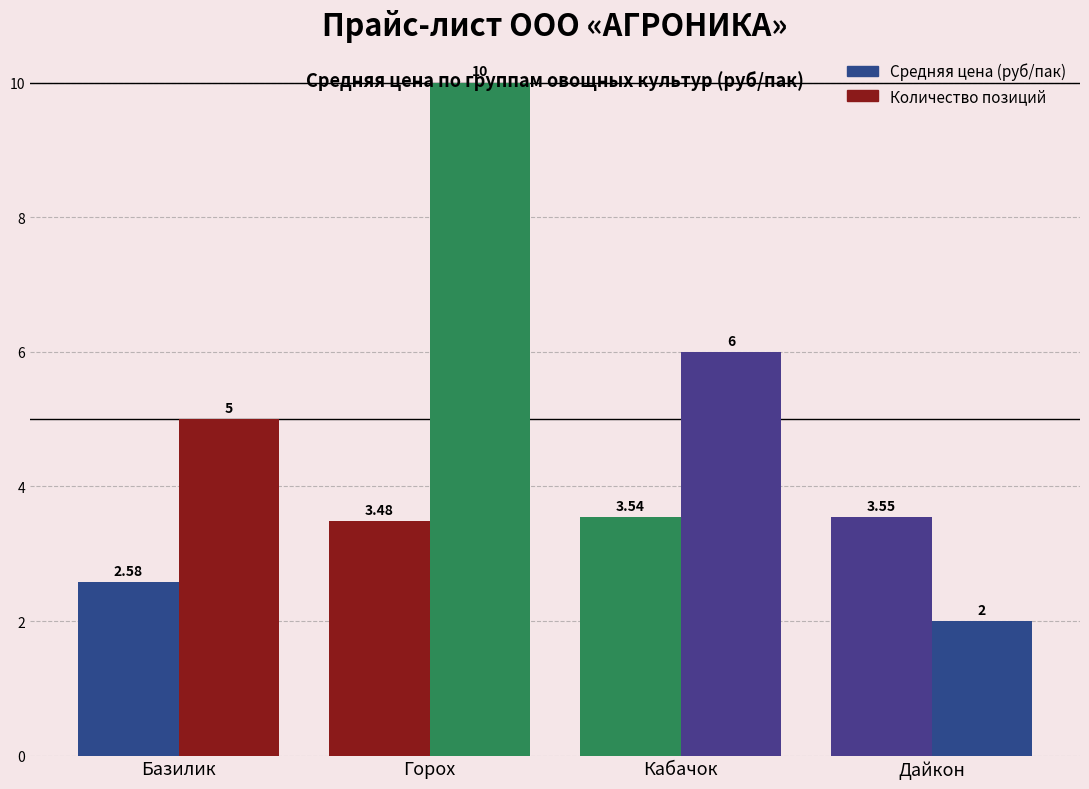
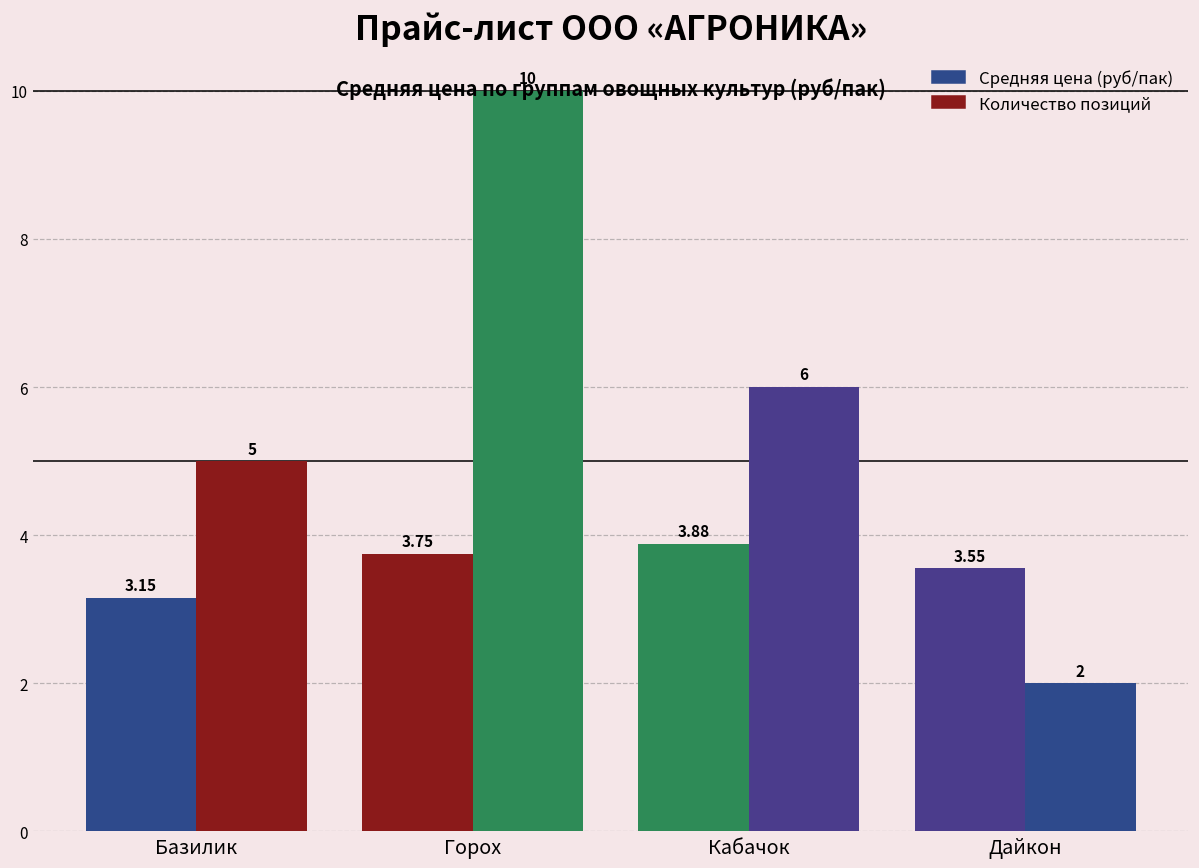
Средняя цена (руб/пак), Базилик: 2.58 -> 3.15
Средняя цена (руб/пак), Горох: 3.48 -> 3.75
Средняя цена (руб/пак), Кабачок: 3.54 -> 3.88
